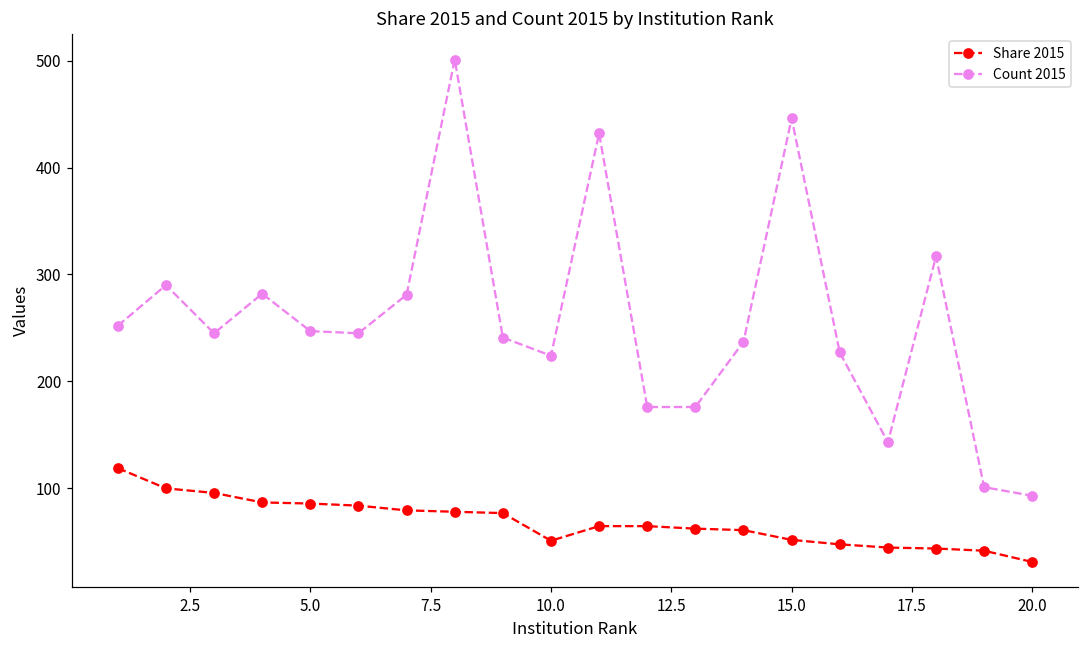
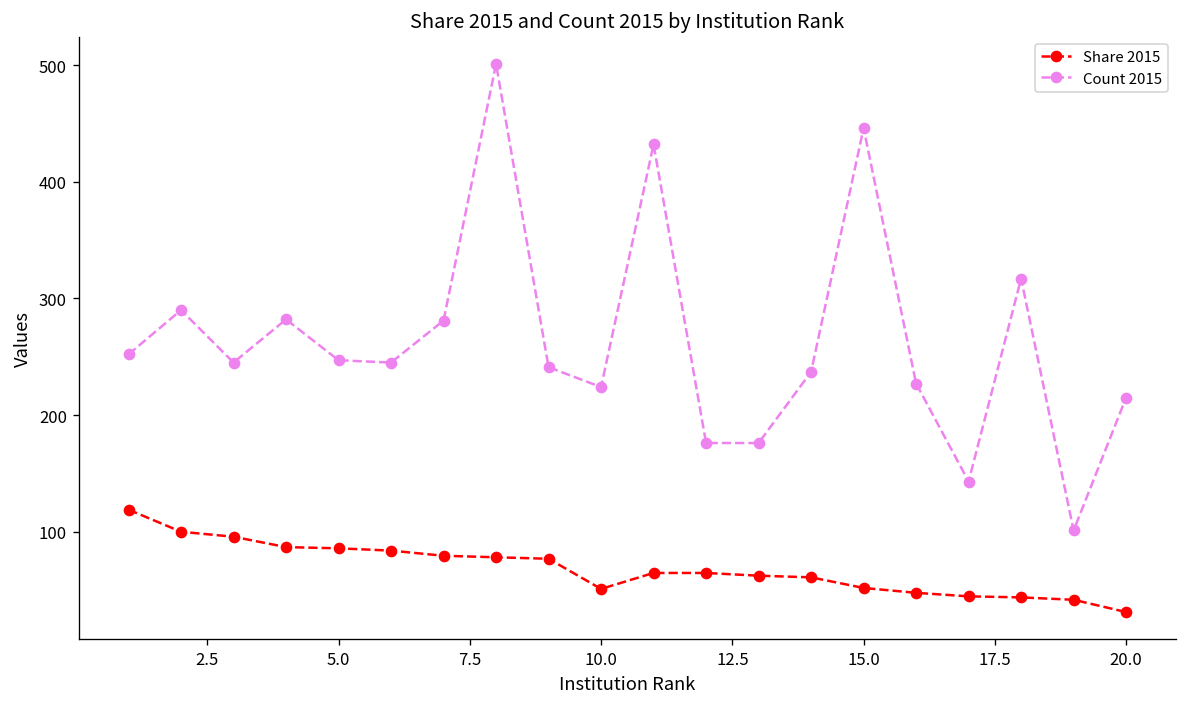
Count 2015, 20.0: 90 -> 220
